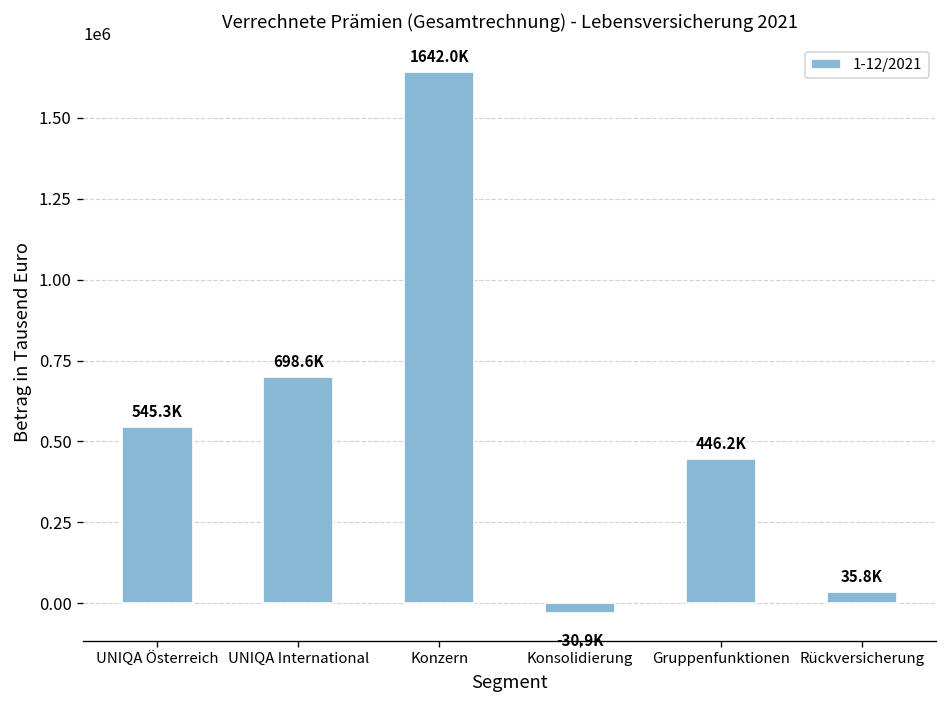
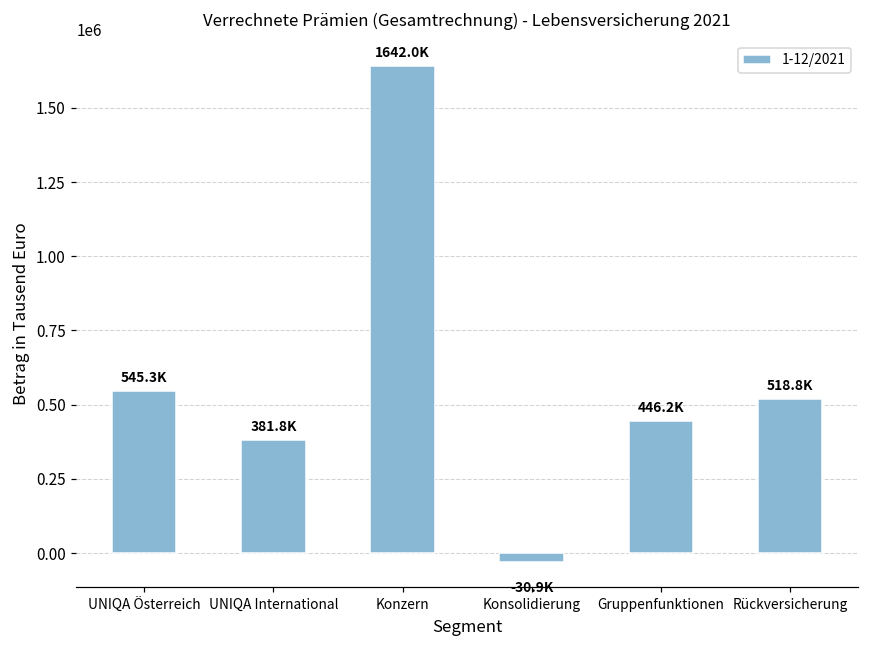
UNIQA International: 698.6K -> 381.8K
Rückversicherung: 35.8K -> 518.8K
